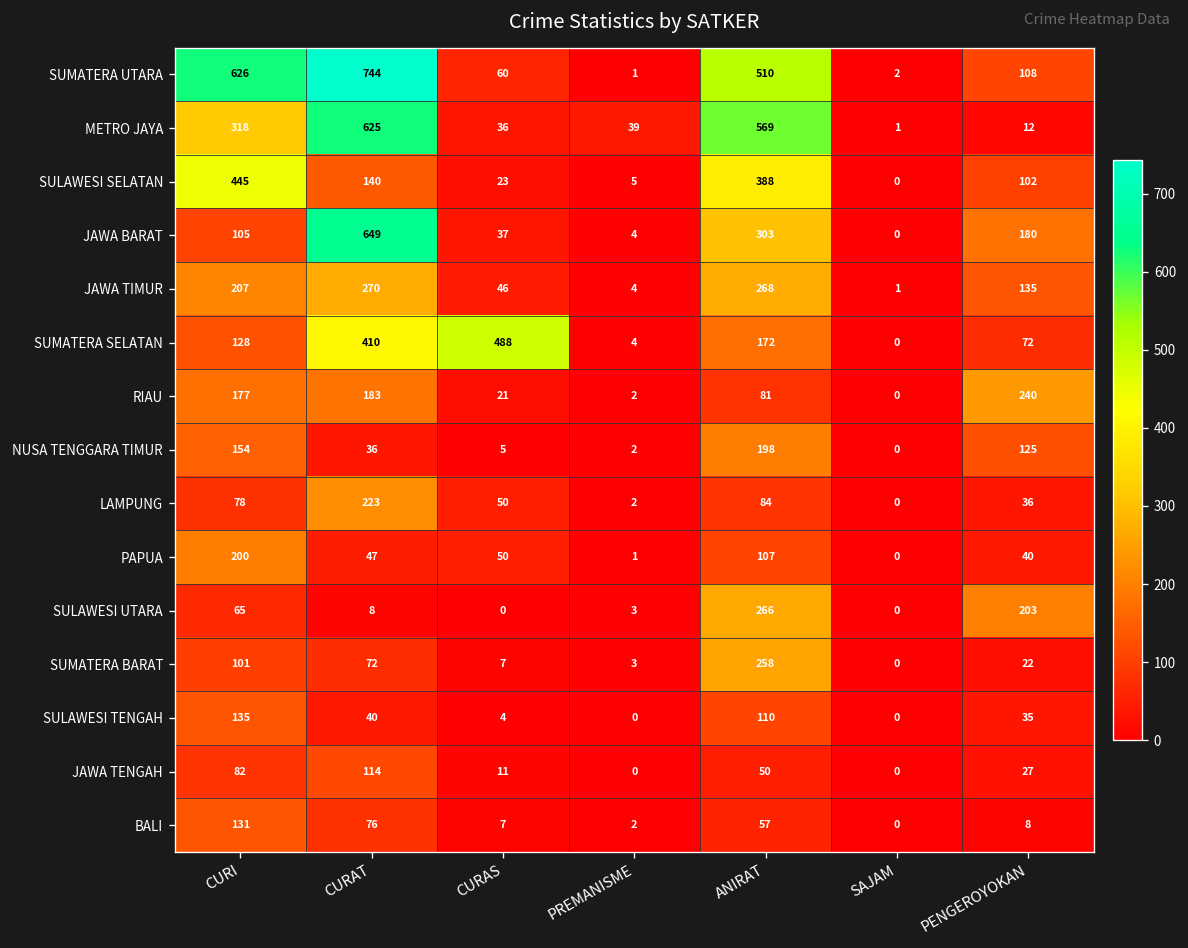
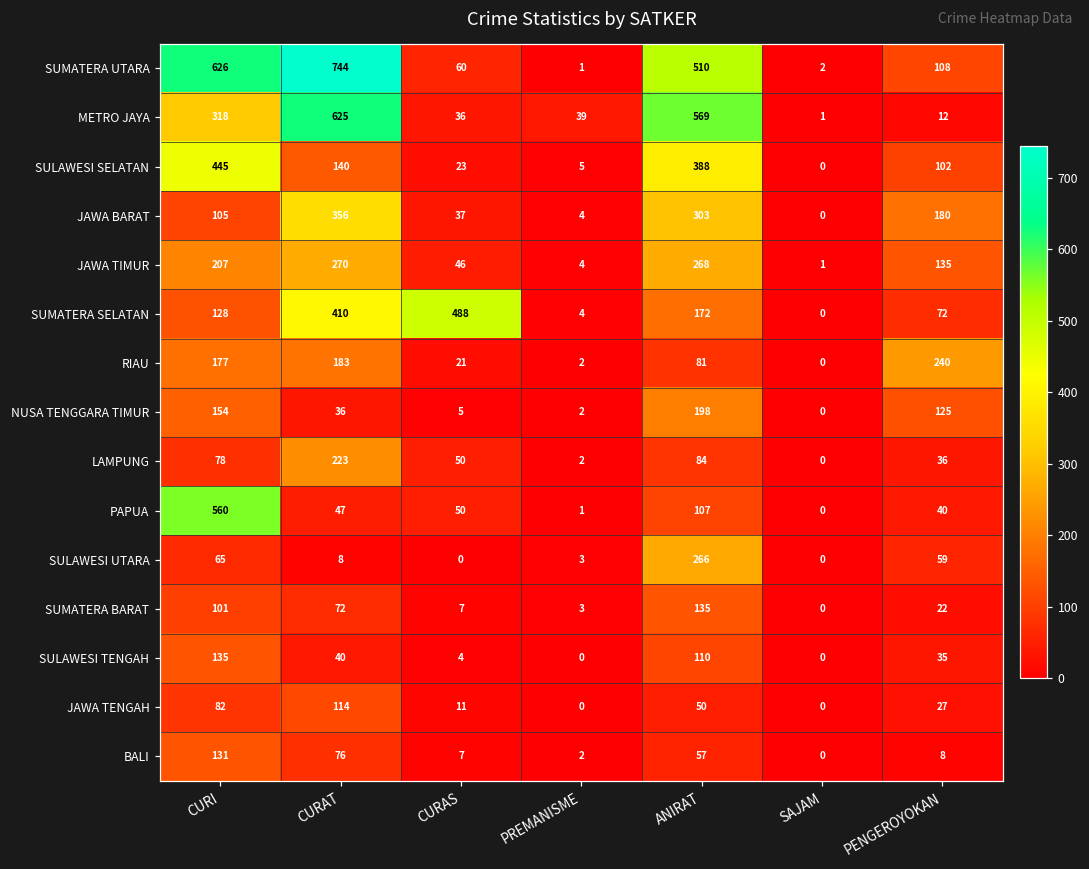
JAWA BARAT, CURAT: 649 -> 356
PAPUA, CURI: 200 -> 560
SULAWESI UTARA, PENGEROYOKAN: 203 -> 59
SUMATERA BARAT, ANIRAT: 258 -> 135
